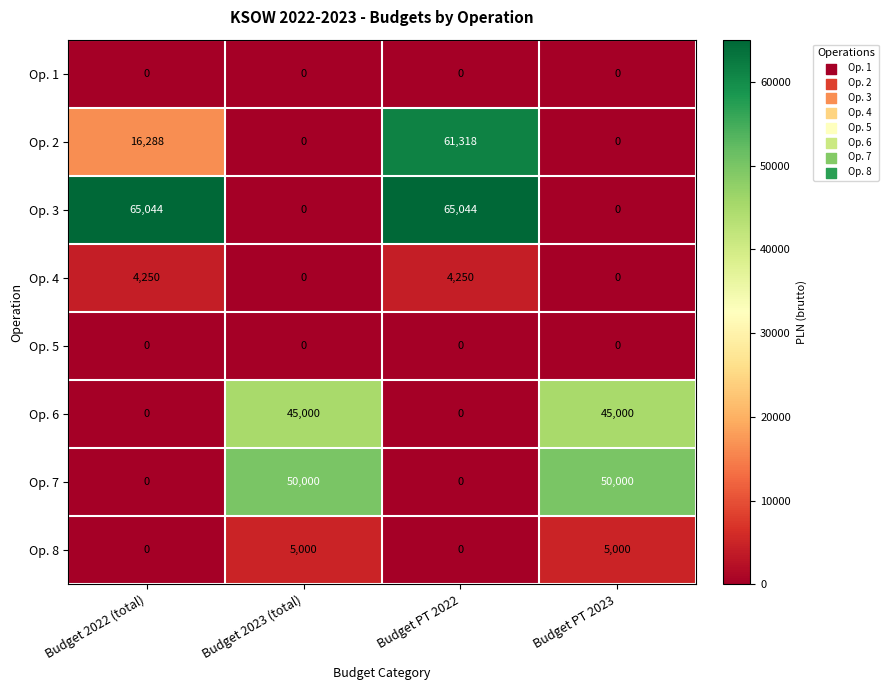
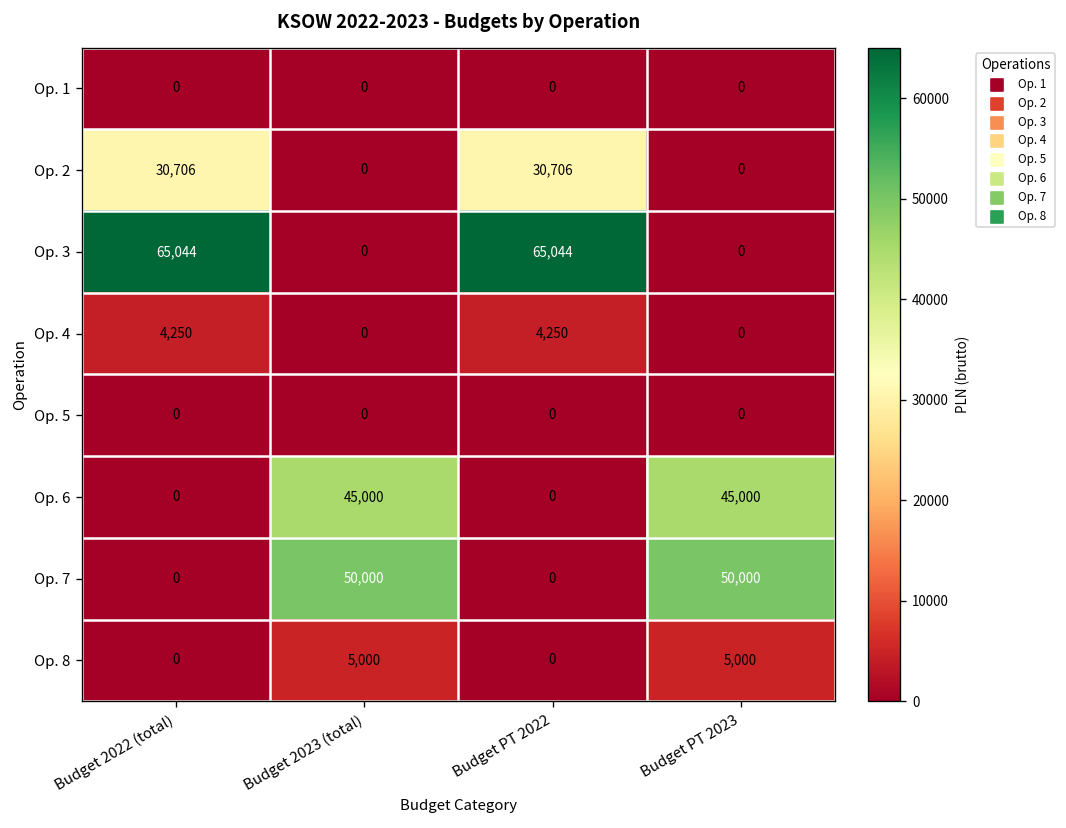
Op. 2, Budget 2022 (total): 16,288 -> 30,706
Op. 2, Budget PT 2022: 61,318 -> 30,706
